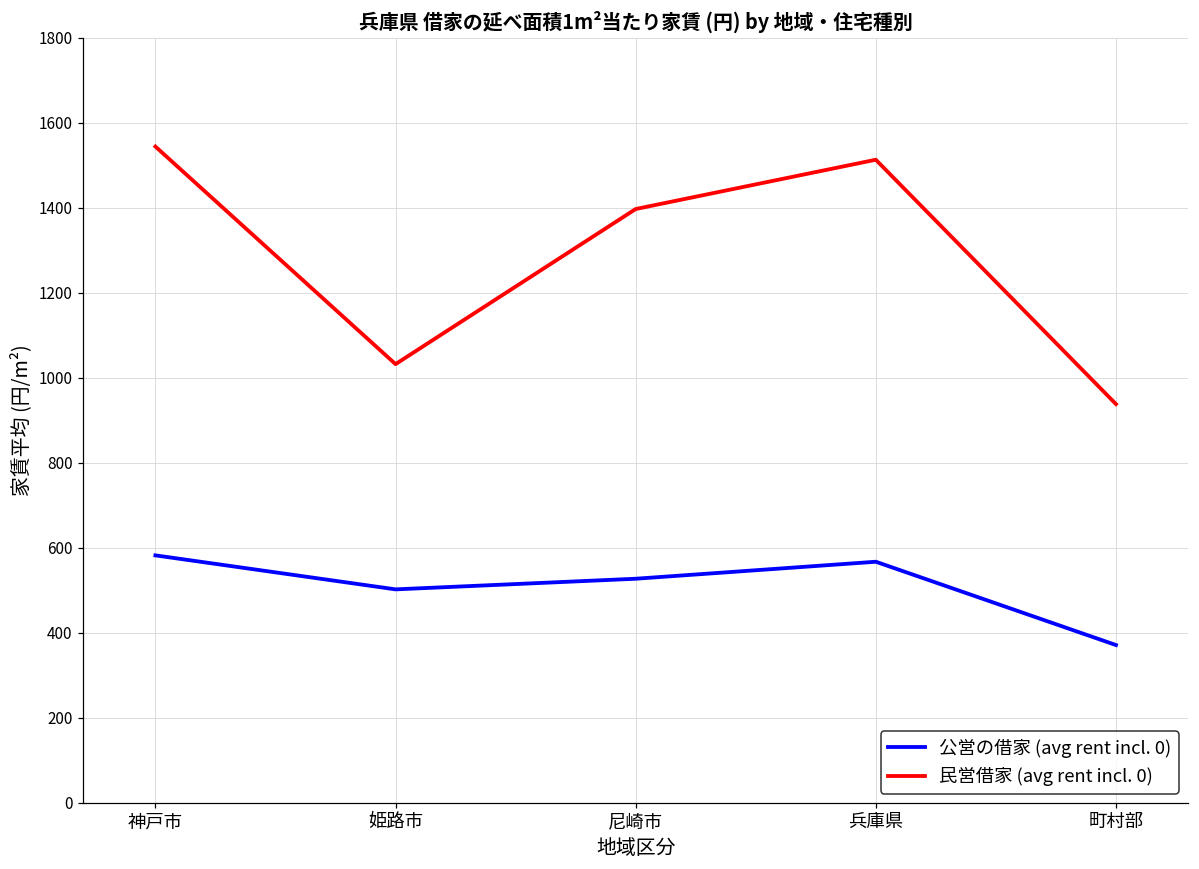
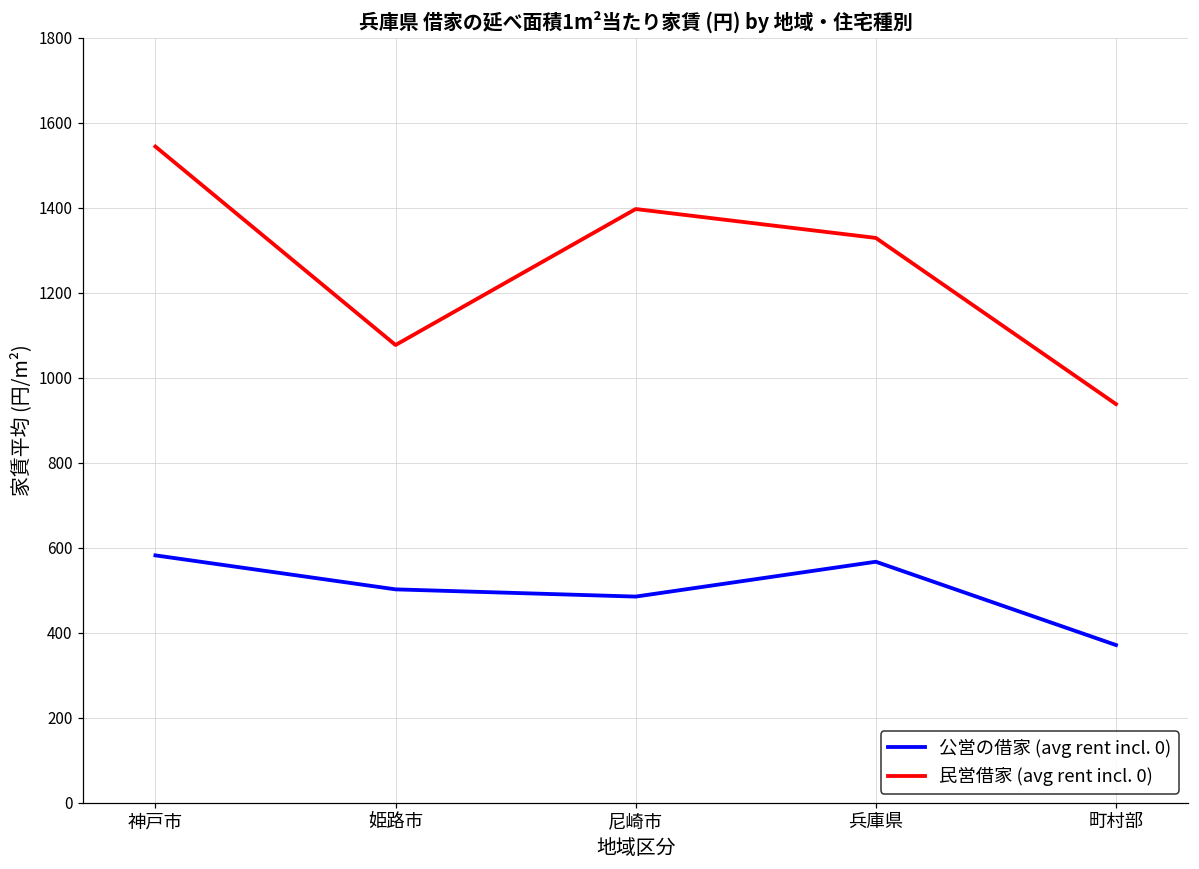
民営借家 (avg rent incl. 0), 姫路市: 1030 -> 1080
公営の借家 (avg rent incl. 0), 尼崎市: 530 -> 490
民営借家 (avg rent incl. 0), 兵庫県: 1510 -> 1330
